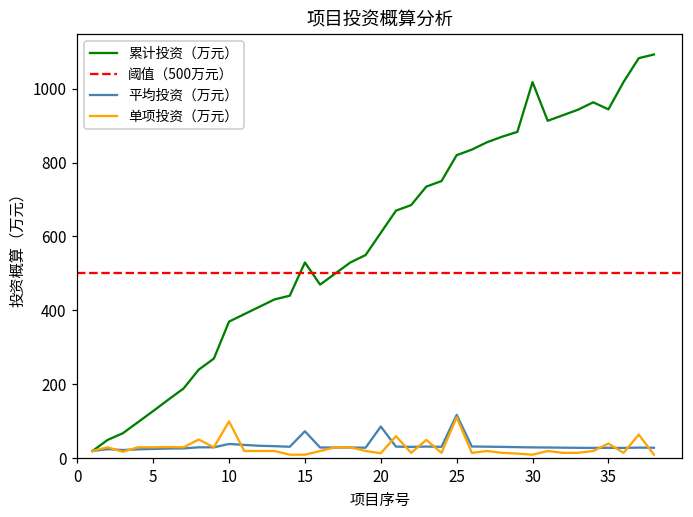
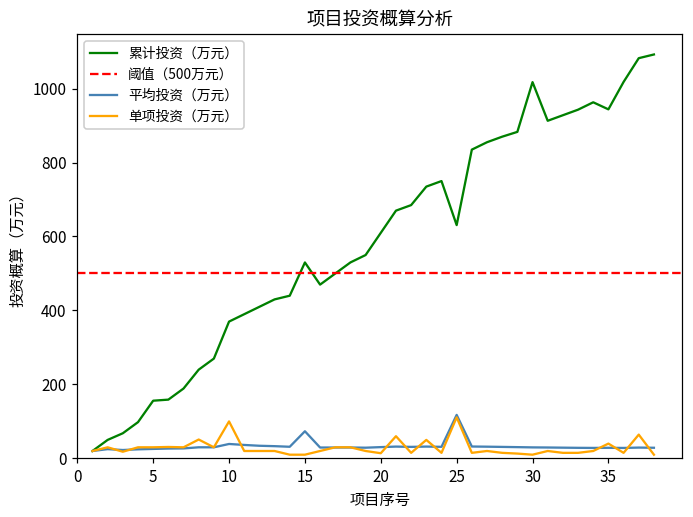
累计投资（万元）, 5: 130 -> 160
平均投资（万元）, 20: 90 -> 30
累计投资（万元）, 25: 820 -> 630
